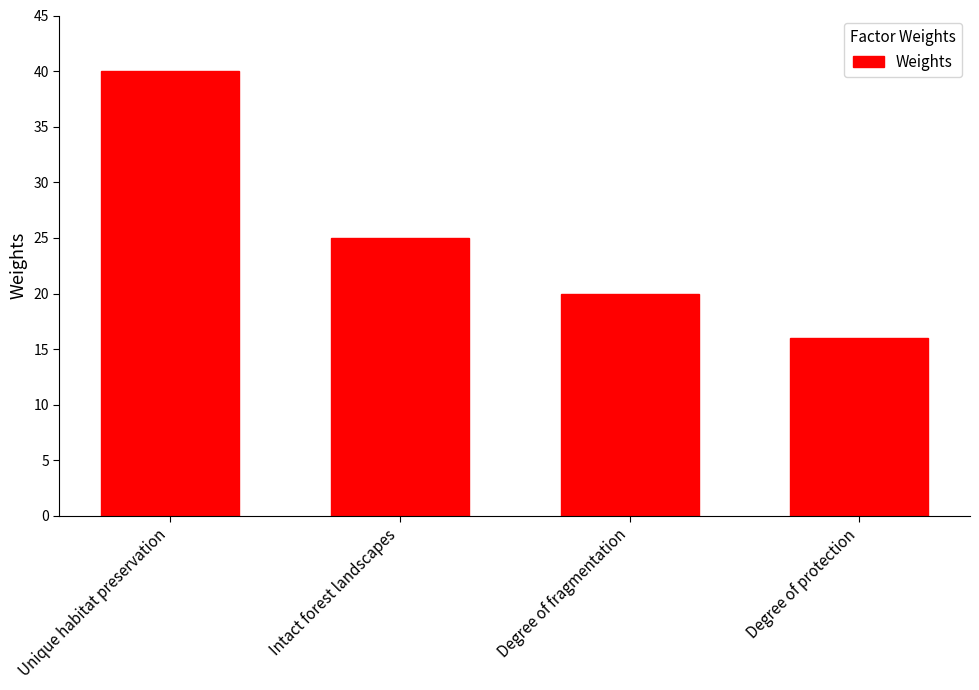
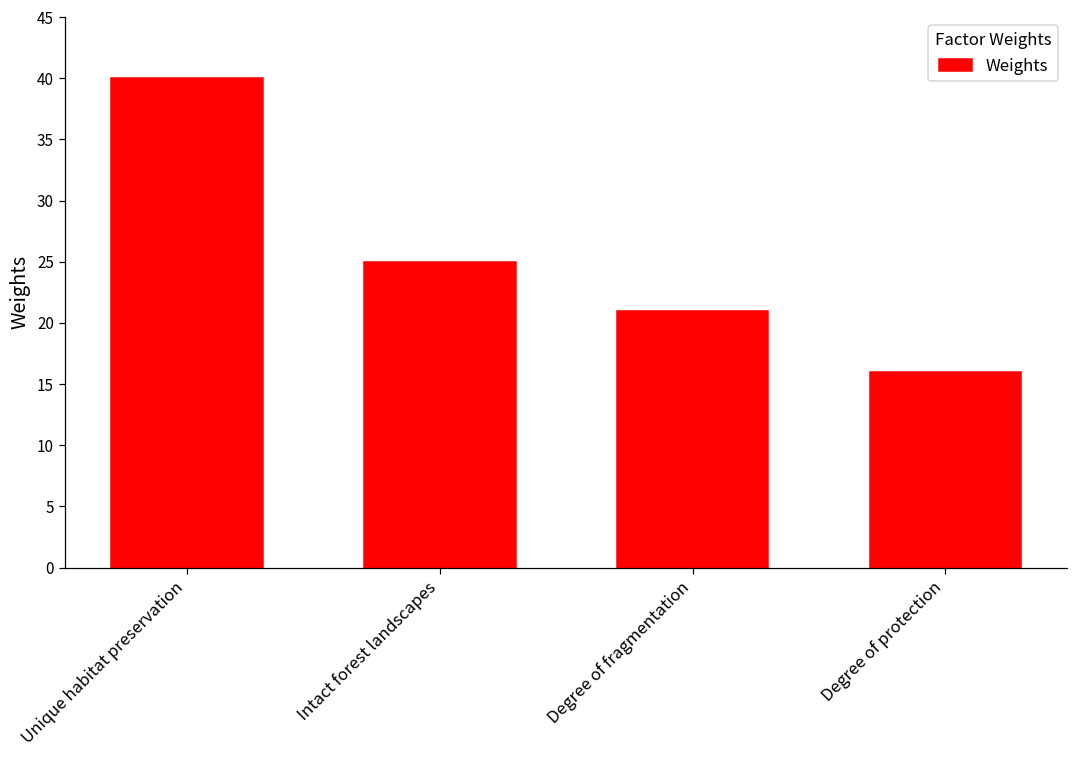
Degree of fragmentation: 20 -> 21
